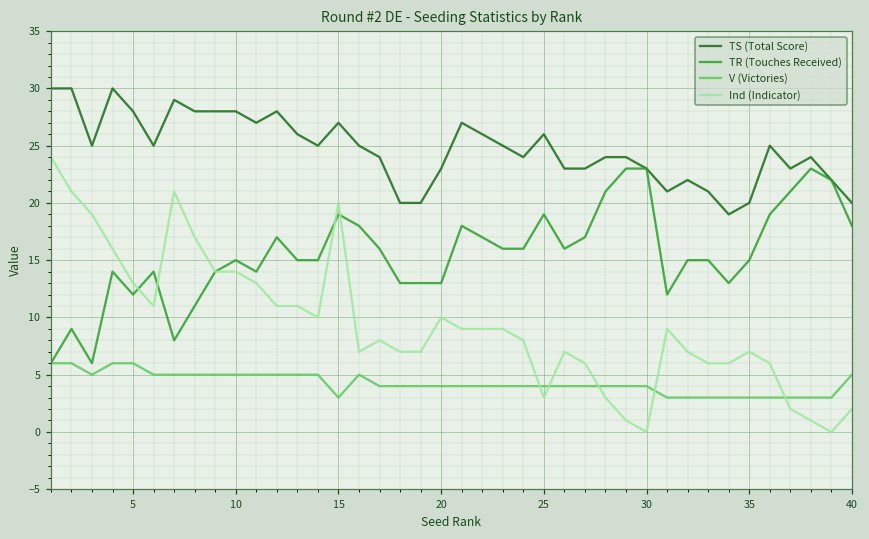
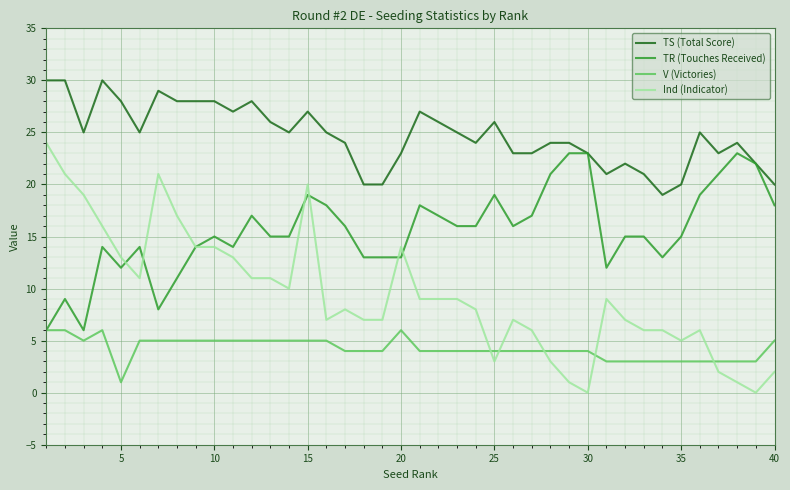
V (Victories), 5: 6 -> 1
V (Victories), 15: 3 -> 5
V (Victories), 20: 4 -> 6
Ind (Indicator), 20: 10 -> 14
Ind (Indicator), 35: 7 -> 5
